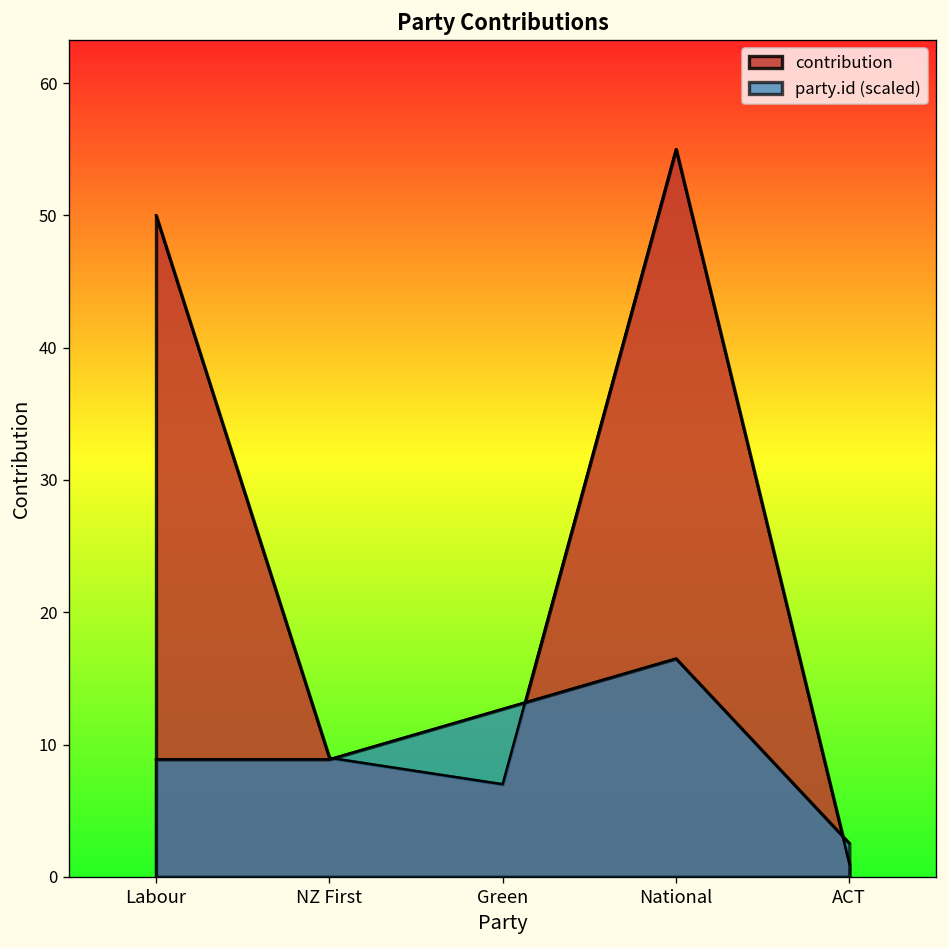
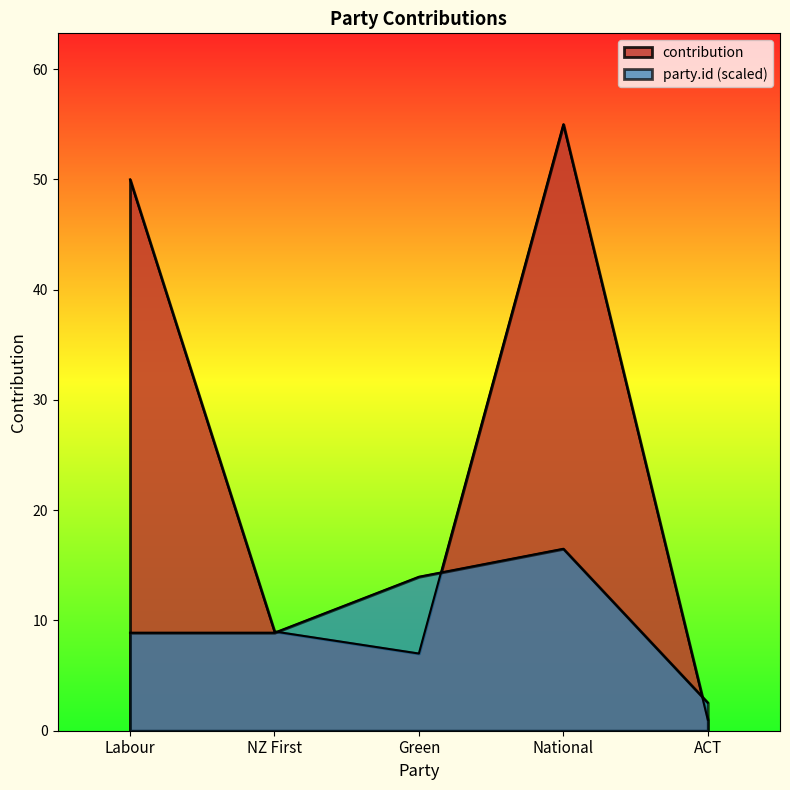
party.id (scaled), Green: 12.7 -> 14.0
